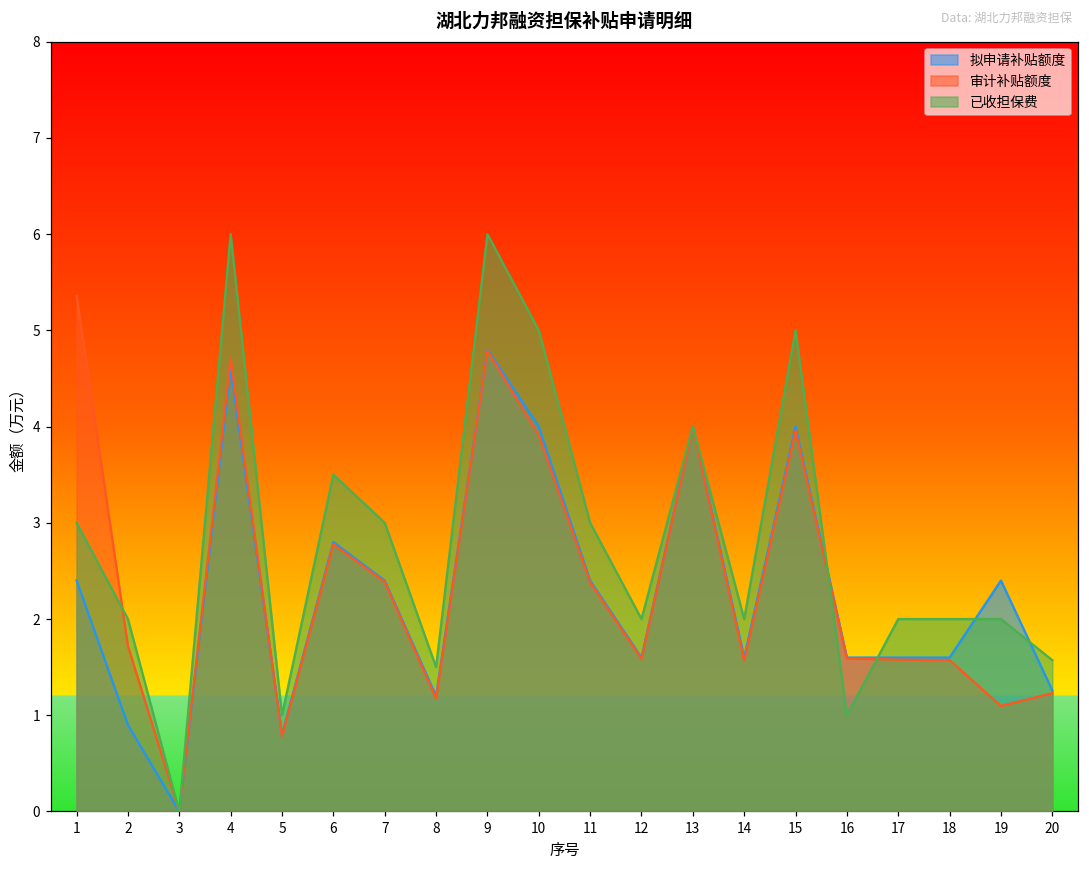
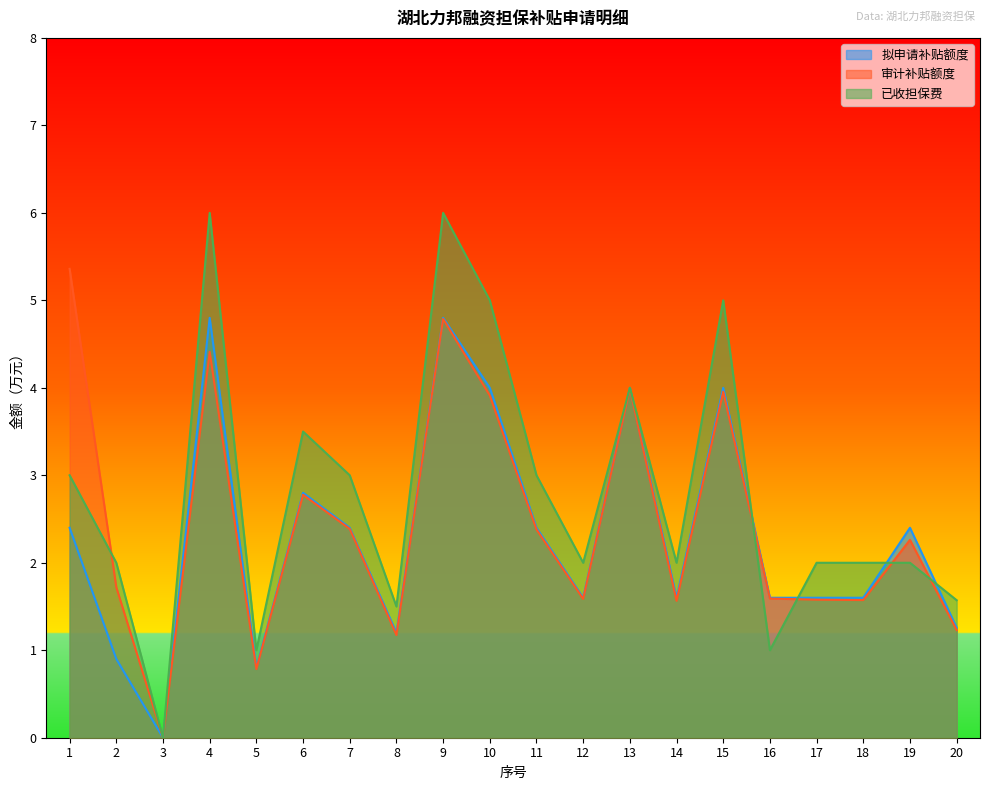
拟申请补贴额度, 4: 4.6 -> 4.8
审计补贴额度, 4: 4.7 -> 4.4
审计补贴额度, 19: 1.1 -> 2.3
